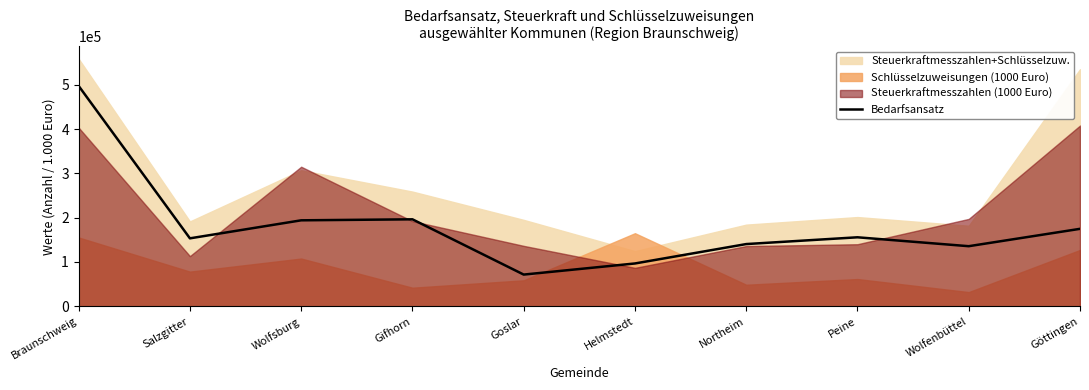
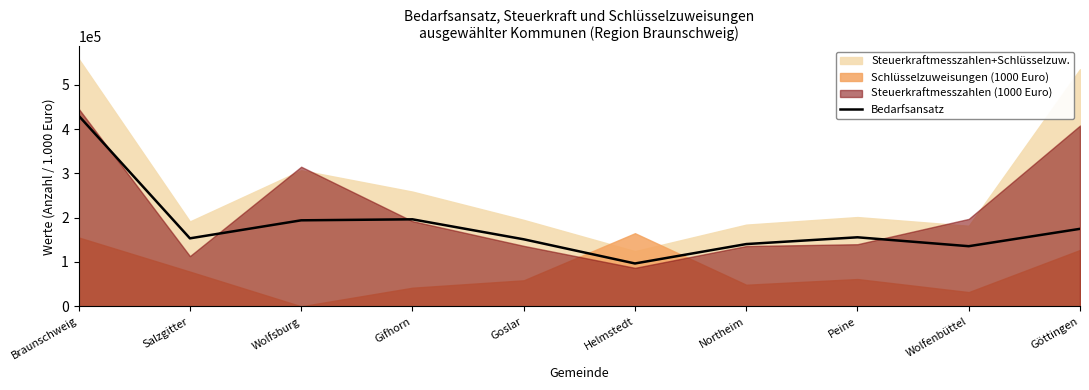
Bedarfsansatz, Braunschweig: 500000 -> 430000
Steuerkraftmesszahlen (1000 Euro), Braunschweig: 400000 -> 450000
Schlüsselzuweisungen (1000 Euro), Wolfsburg: 110000 -> 0
Bedarfsansatz, Goslar: 70000 -> 150000
